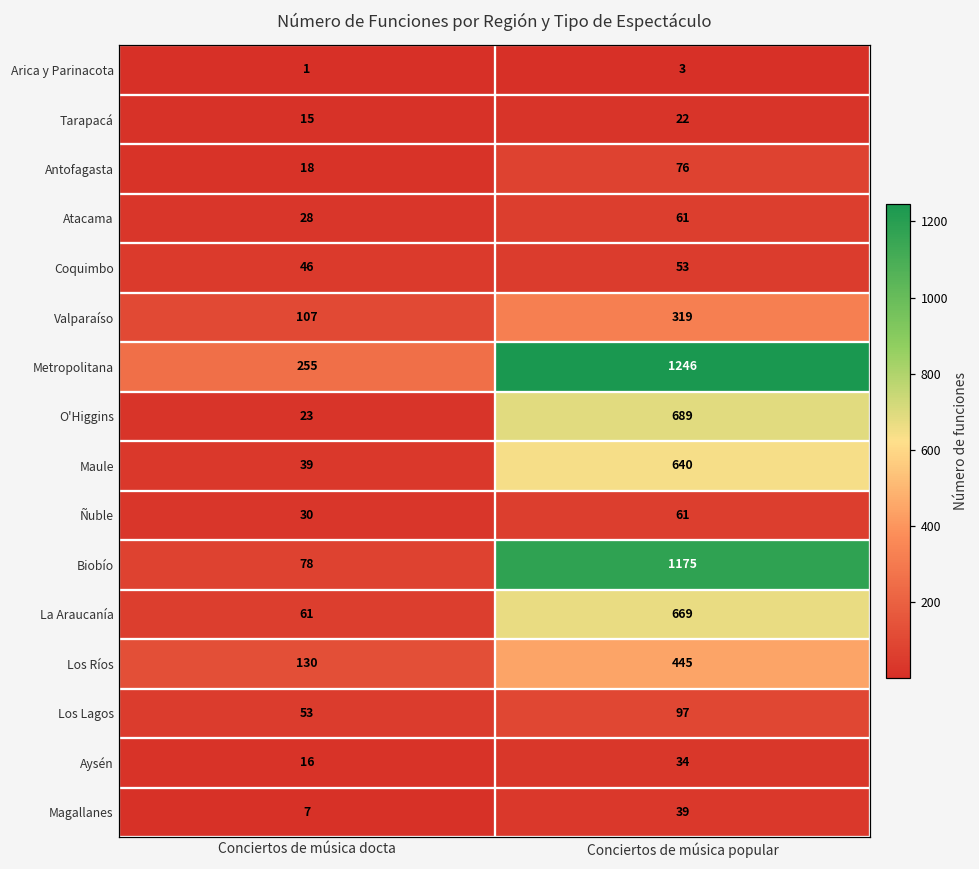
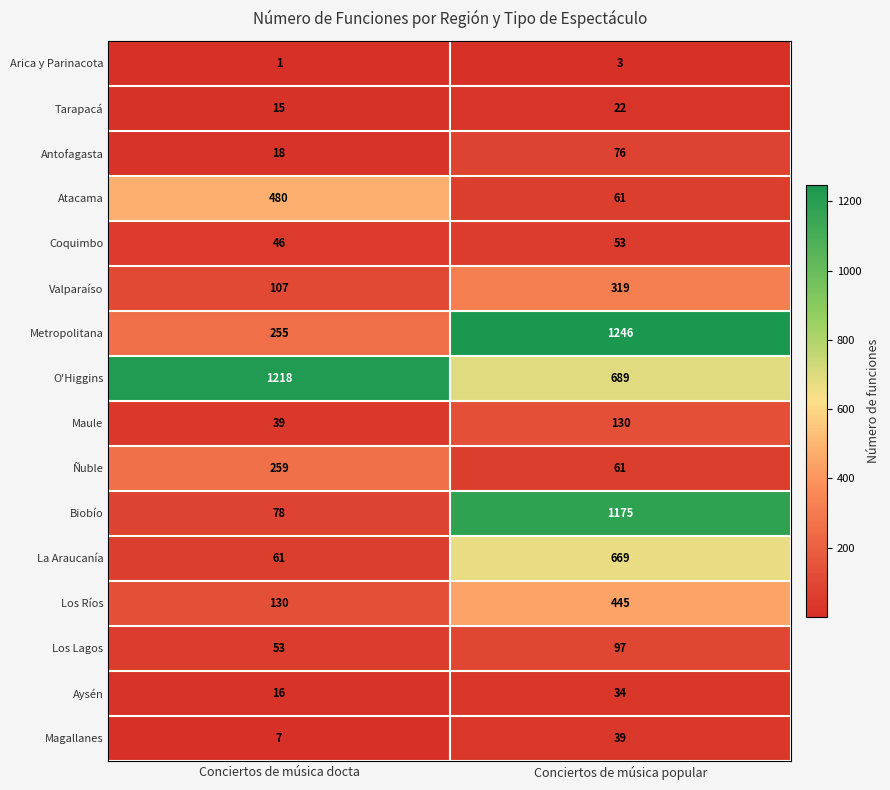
Atacama, Conciertos de música docta: 28 -> 480
O'Higgins, Conciertos de música docta: 23 -> 1218
Maule, Conciertos de música popular: 640 -> 130
Ñuble, Conciertos de música docta: 30 -> 259
